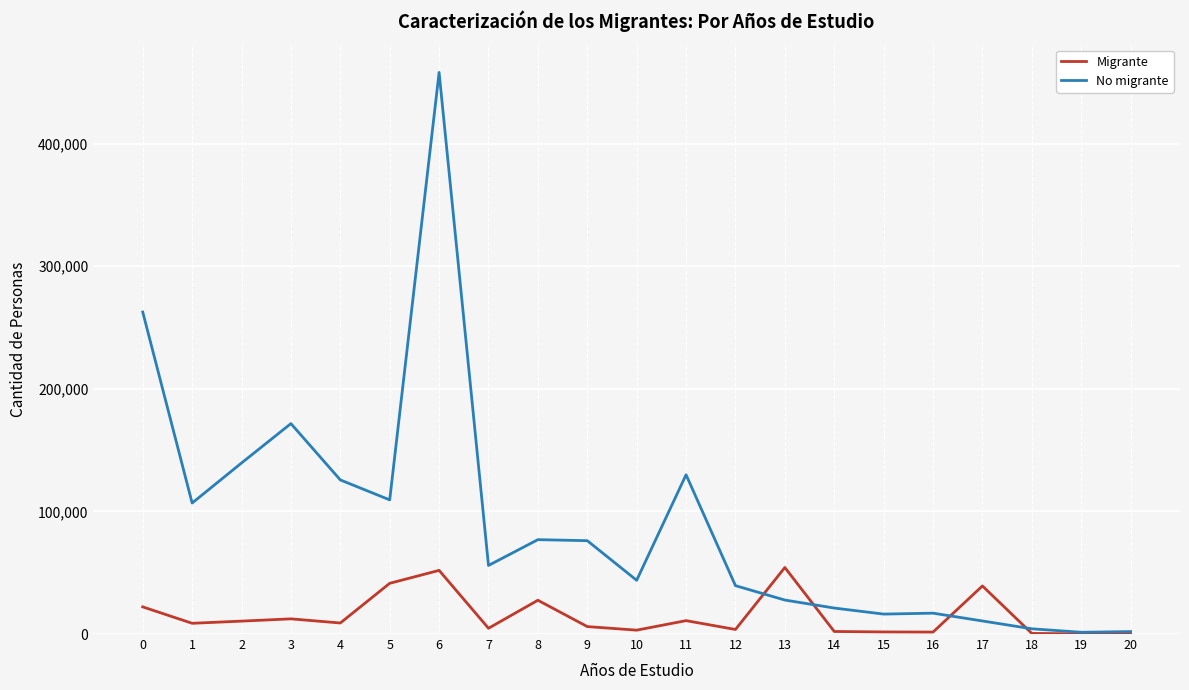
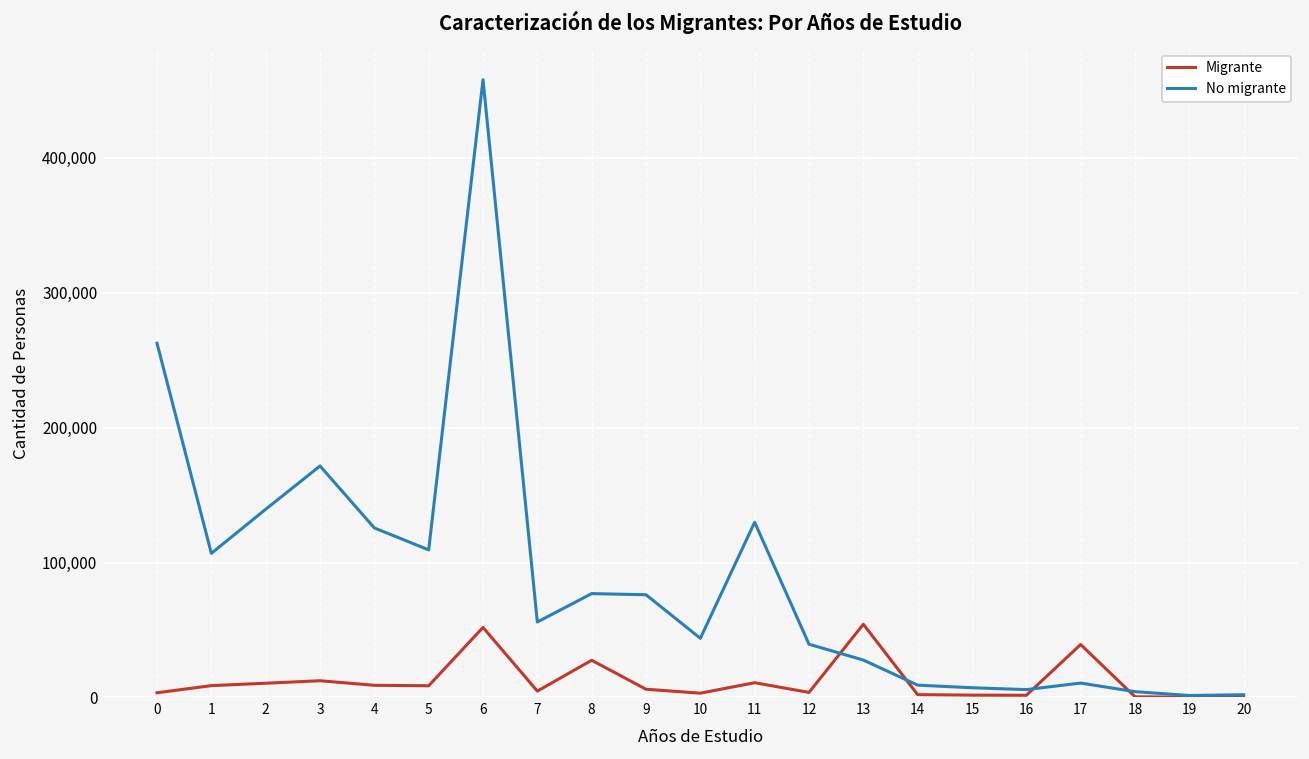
Migrante, 0: 22,000 -> 3,000
Migrante, 5: 41,000 -> 9,000
No migrante, 14: 21,000 -> 9,000
No migrante, 15: 16,000 -> 7,000
No migrante, 16: 17,000 -> 6,000
